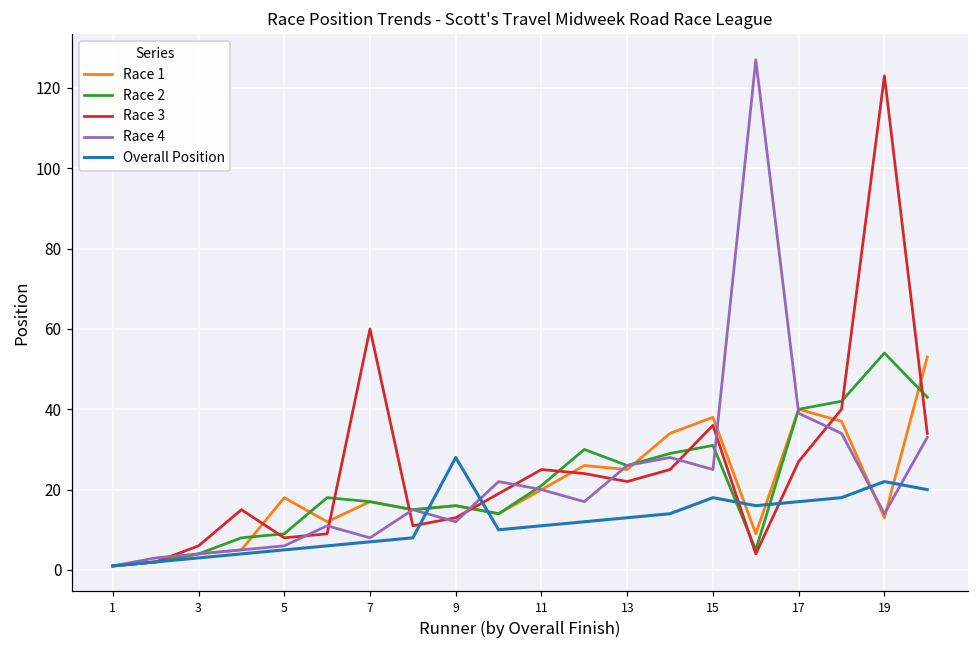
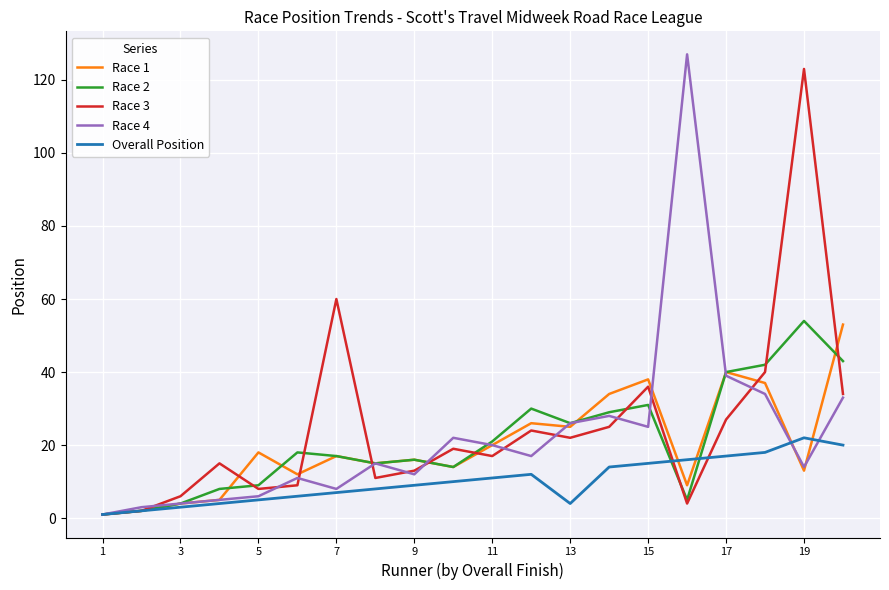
Overall Position, 9: 28 -> 9
Race 3, 11: 25 -> 17
Overall Position, 13: 13 -> 4
Overall Position, 15: 18 -> 15
